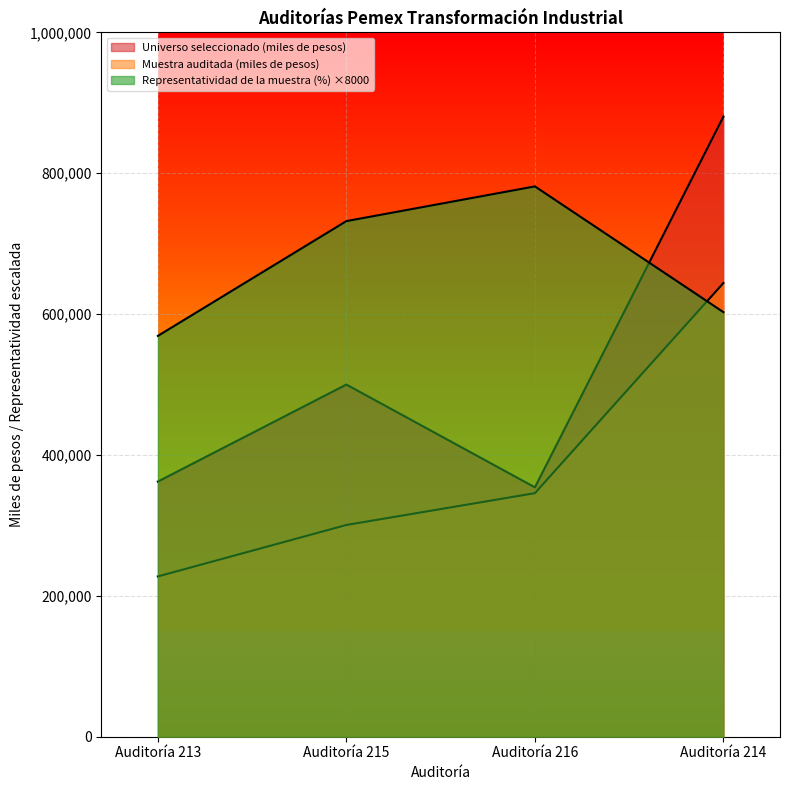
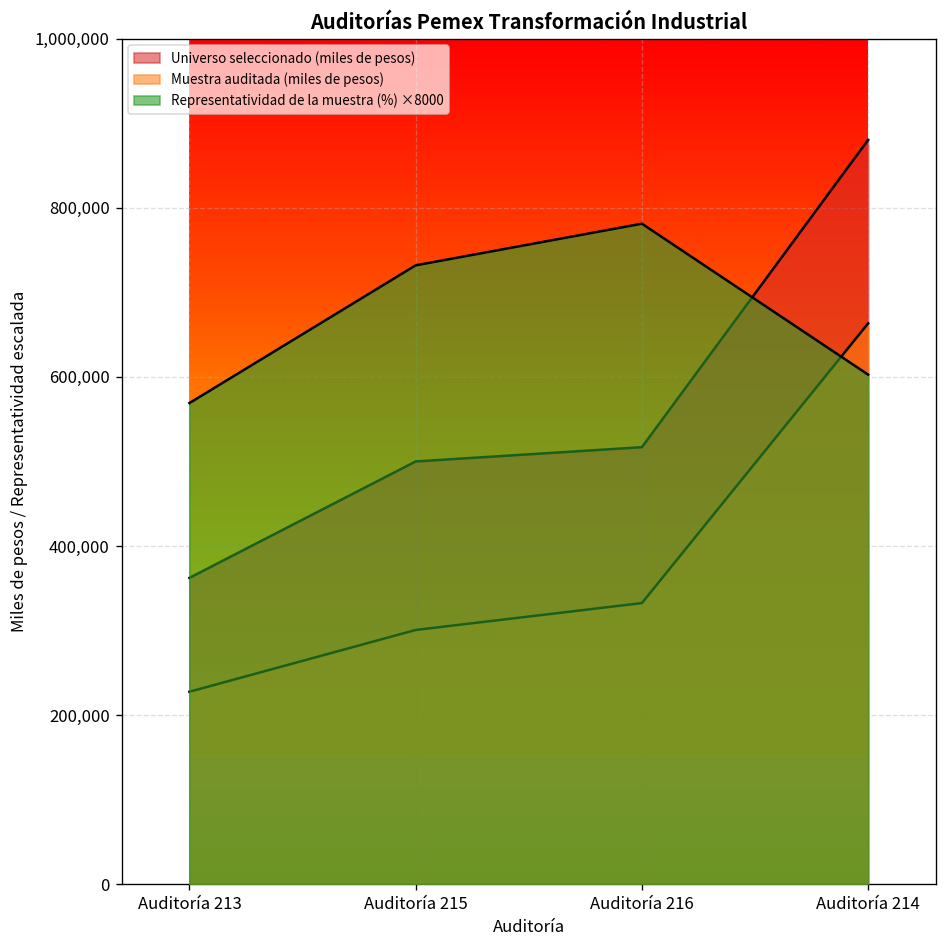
Universo seleccionado (miles de pesos), Auditoría 216: 350,000 -> 520,000
Muestra auditada (miles de pesos), Auditoría 216: 350,000 -> 330,000
Muestra auditada (miles de pesos), Auditoría 214: 640,000 -> 660,000
